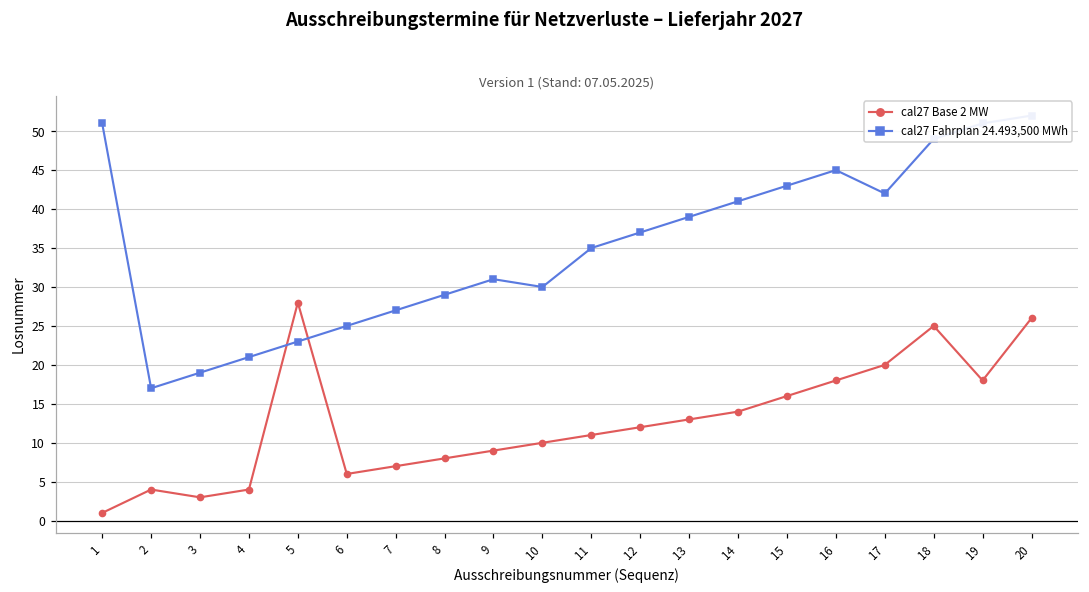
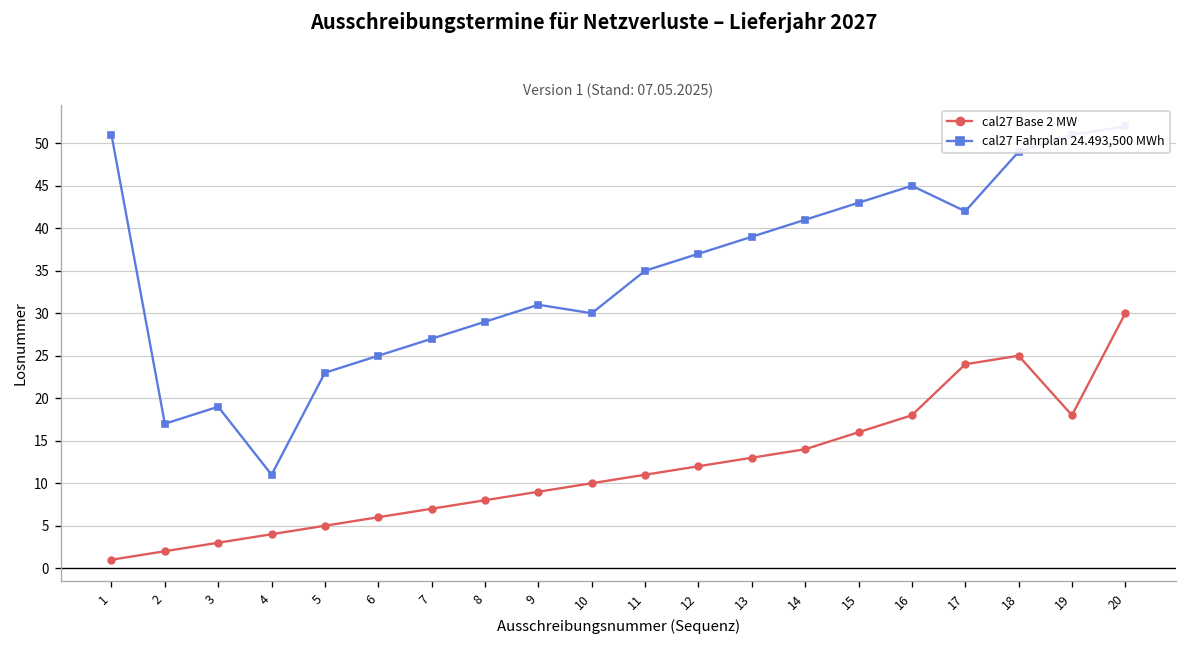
cal27 Base 2 MW, 2: 4 -> 2
cal27 Fahrplan 24.493,500 MWh, 4: 21 -> 11
cal27 Base 2 MW, 5: 28 -> 5
cal27 Base 2 MW, 17: 20 -> 24
cal27 Base 2 MW, 20: 26 -> 30
